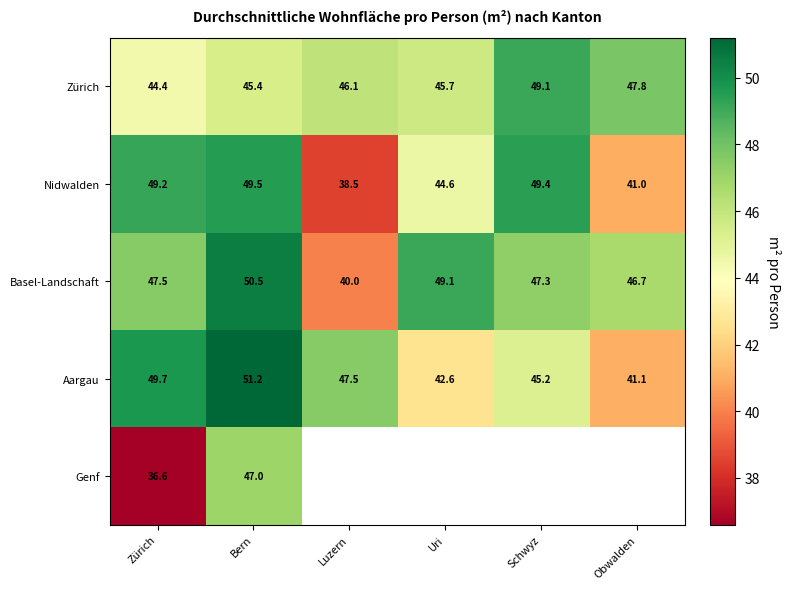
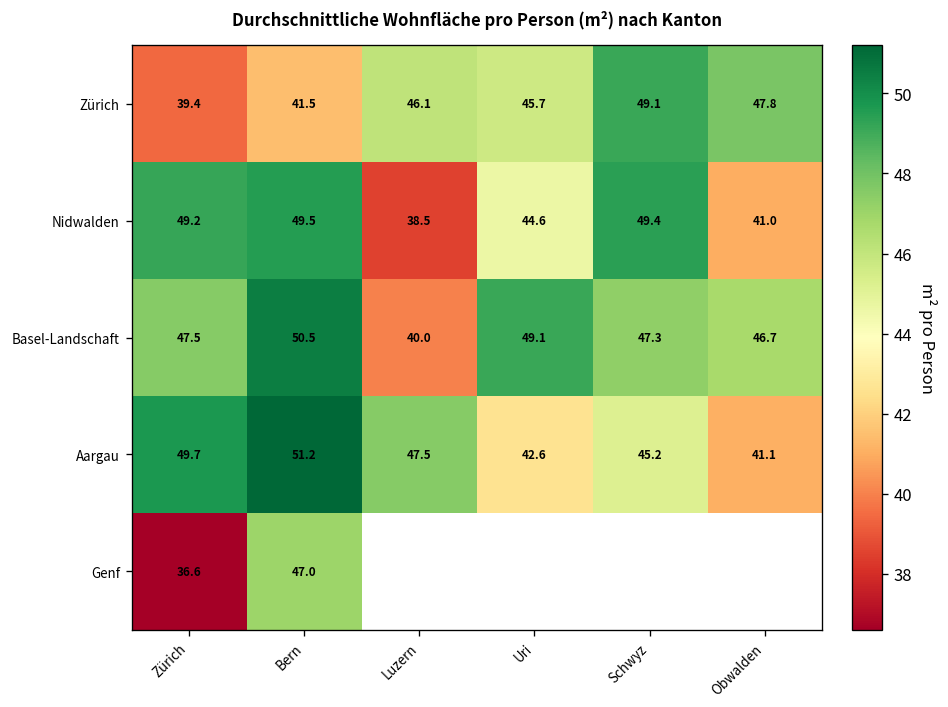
Zürich, Zürich: 44.4 -> 39.4
Zürich, Bern: 45.4 -> 41.5
